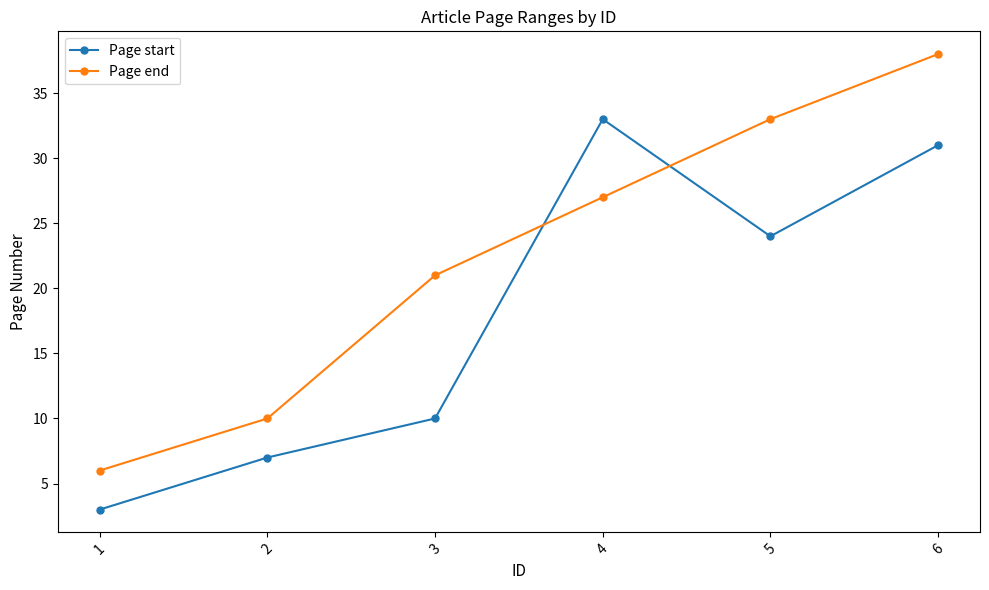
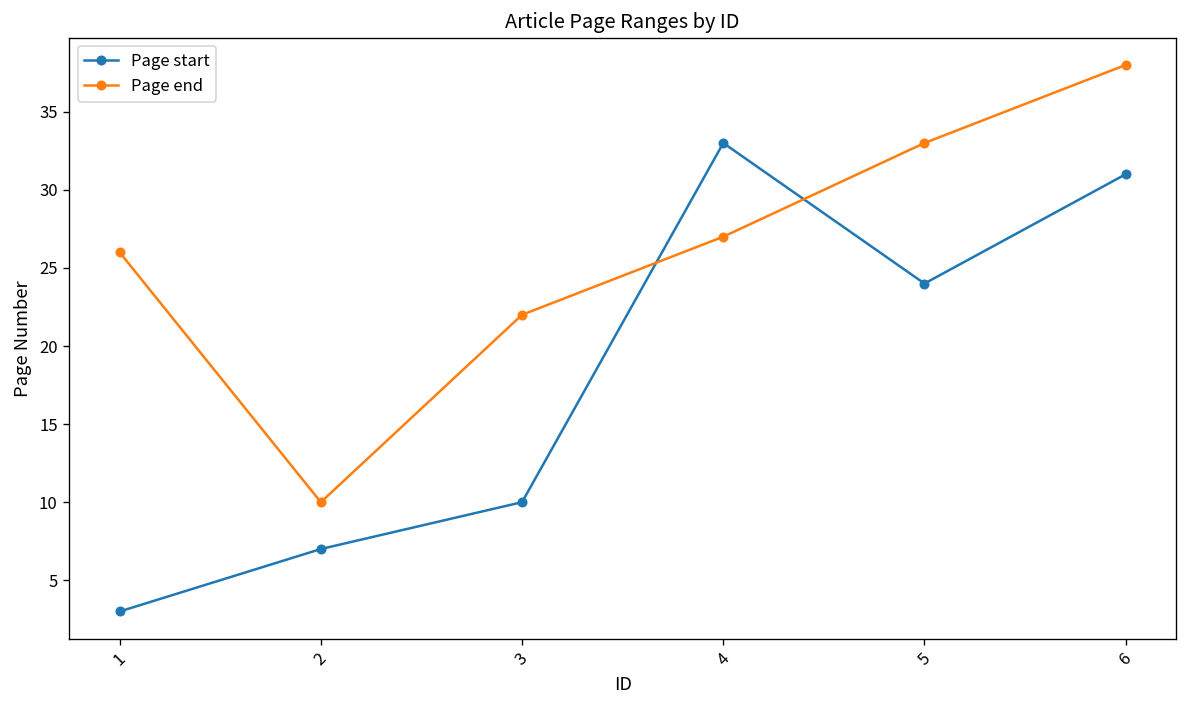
Page end, 1: 6 -> 26
Page end, 3: 21 -> 22
